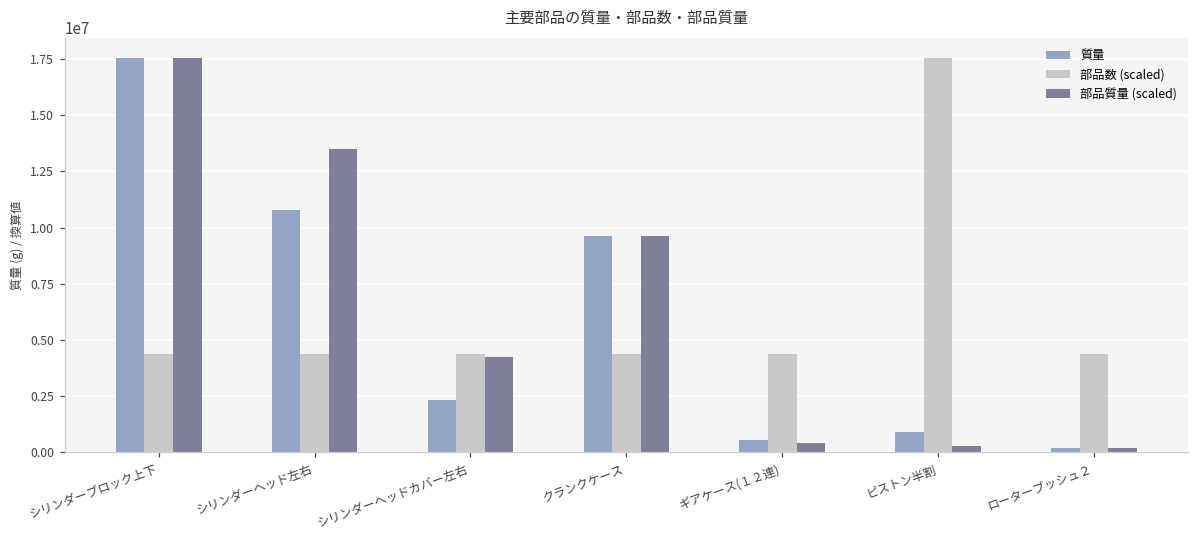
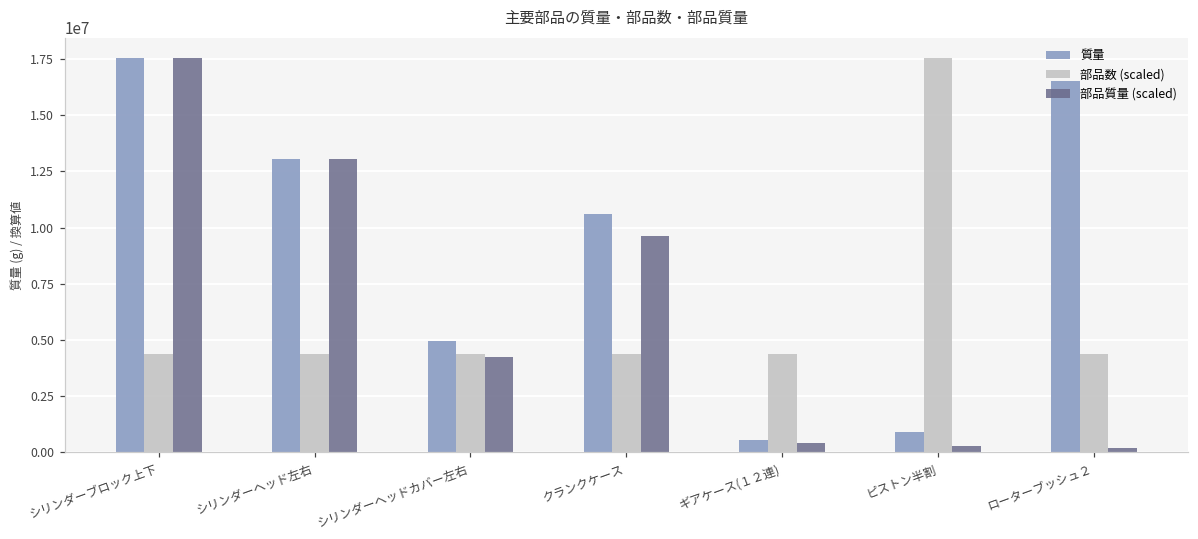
質量, シリンダーヘッド左右: 10800000 -> 13000000
部品質量 (scaled), シリンダーヘッド左右: 13500000 -> 13000000
質量, シリンダーヘッドカバー左右: 2300000 -> 4900000
質量, クランクケース: 9600000 -> 10600000
質量, ローターブッシュ２: 200000 -> 16500000
